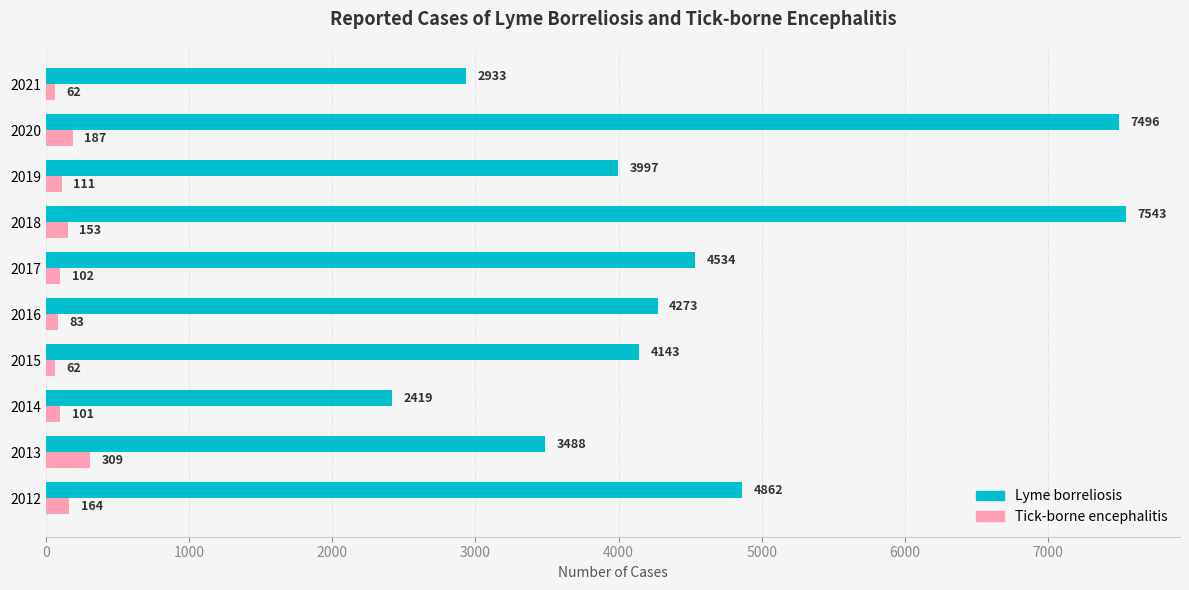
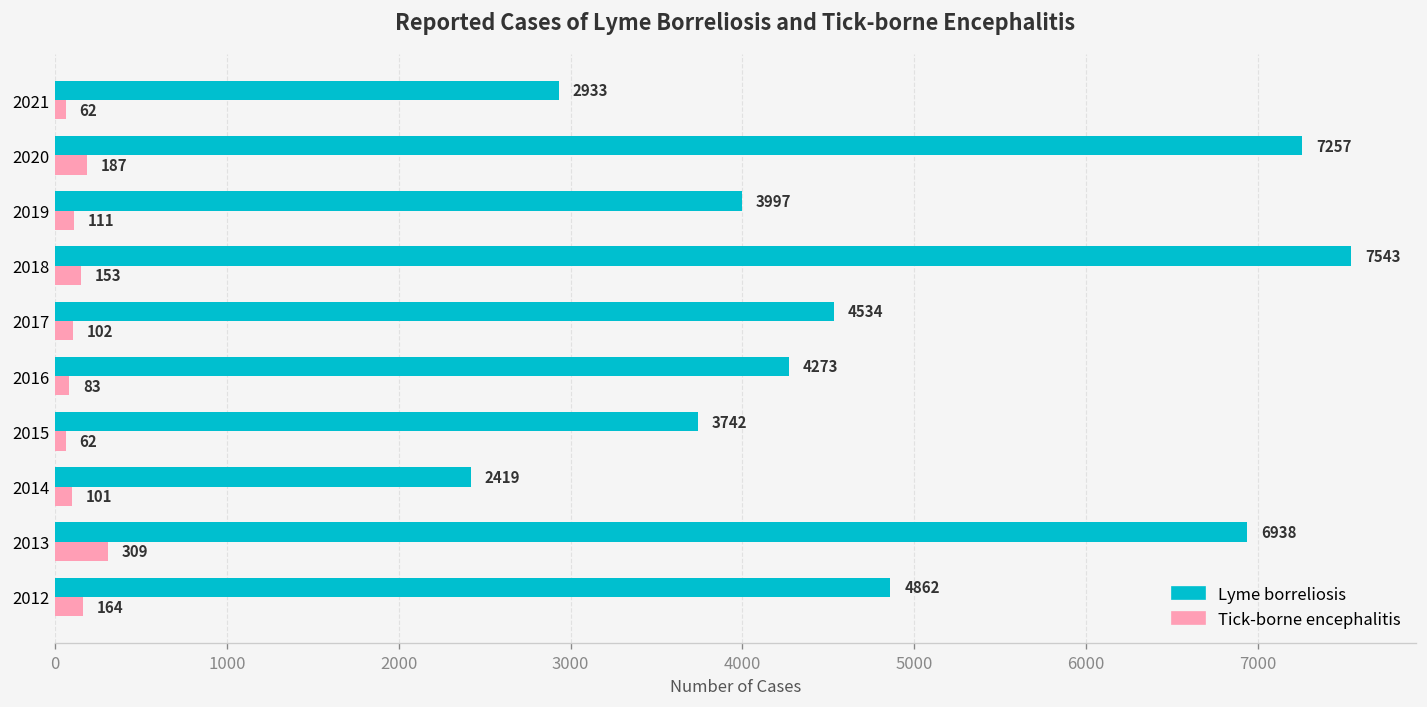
Lyme borreliosis, 2020: 7496 -> 7257
Lyme borreliosis, 2015: 4143 -> 3742
Lyme borreliosis, 2013: 3488 -> 6938
